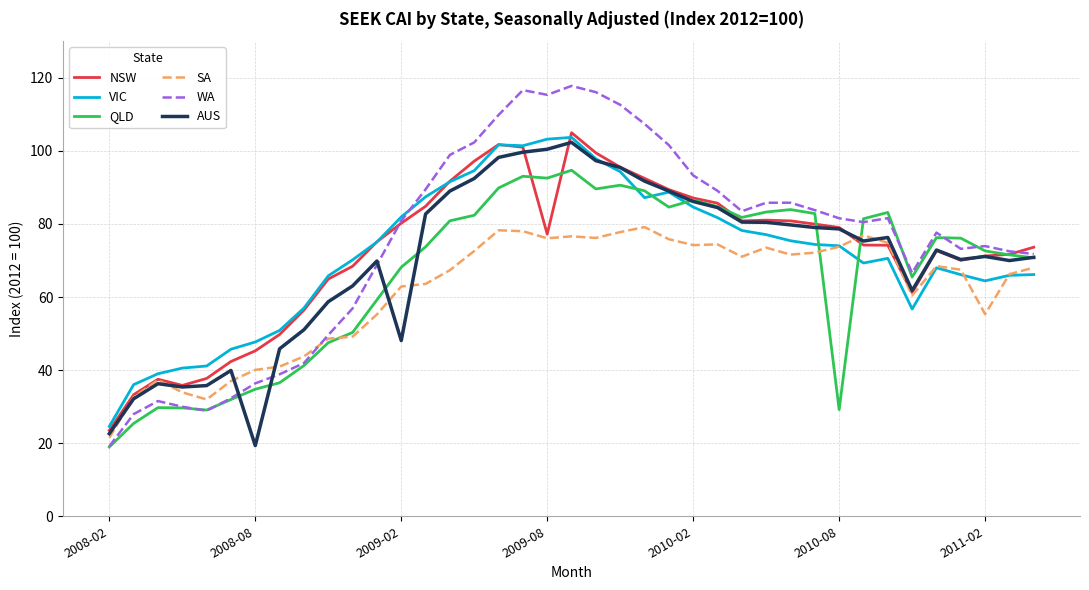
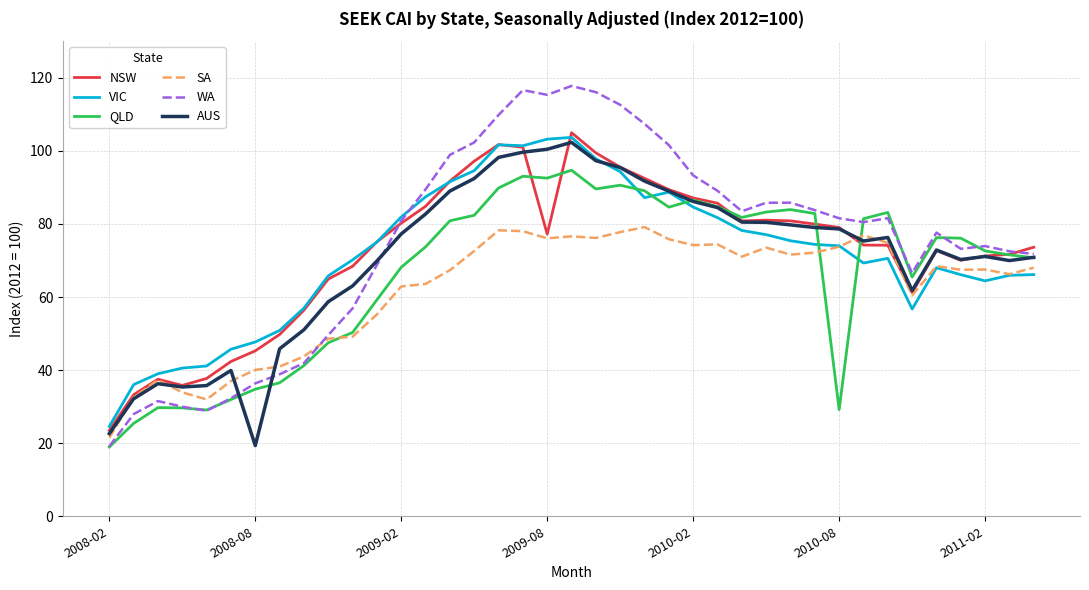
AUS, 2009-02: 48 -> 77
SA, 2011-02: 55 -> 68
